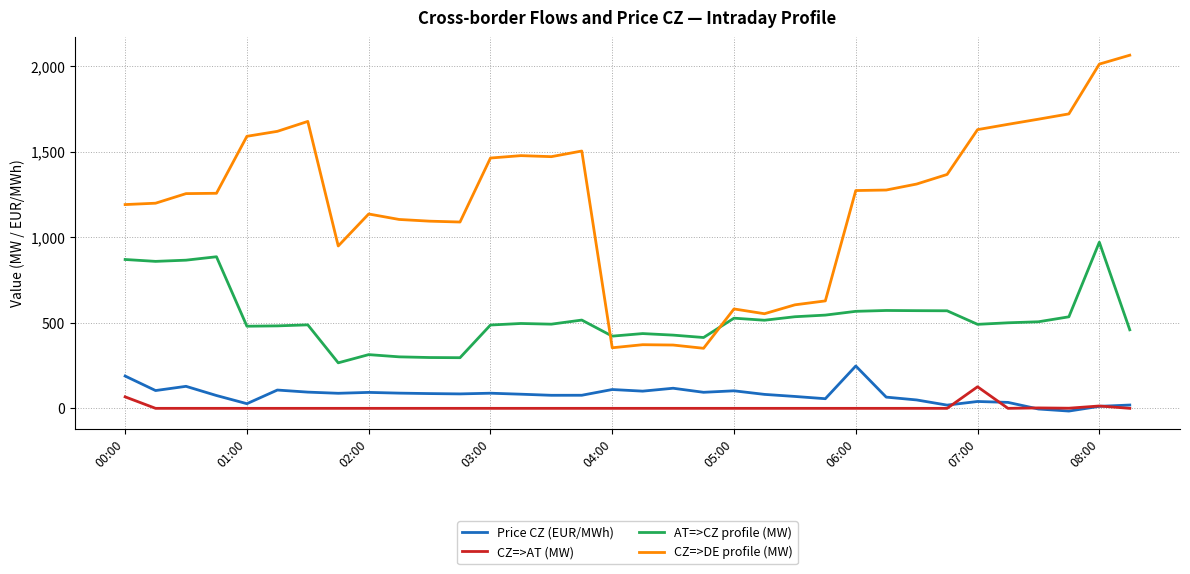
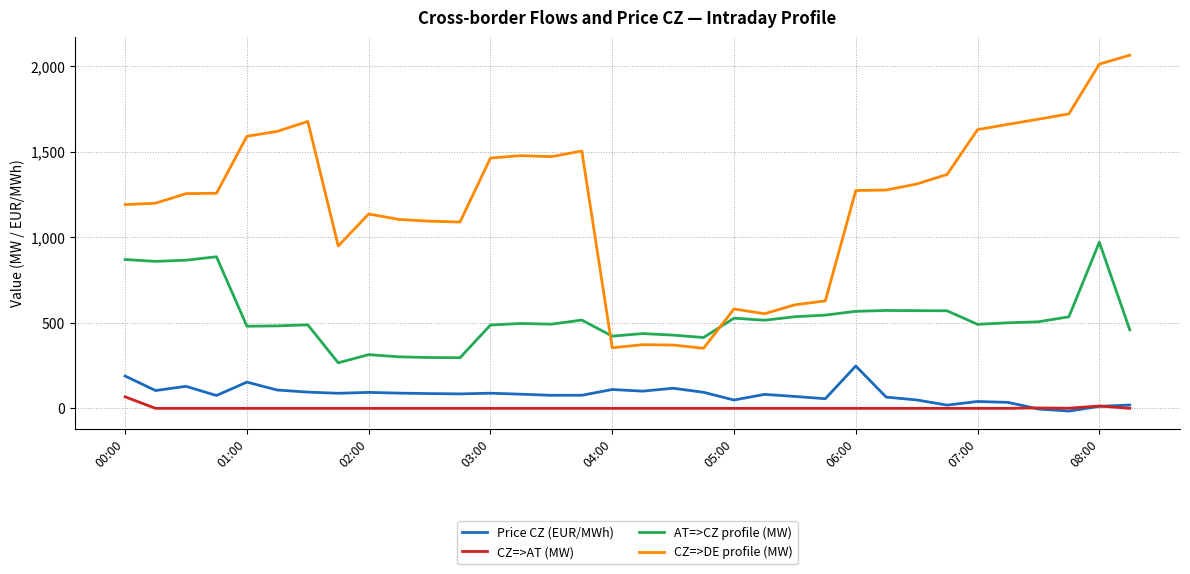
Price CZ (EUR/MWh), 01:00: 30 -> 150
Price CZ (EUR/MWh), 05:00: 100 -> 50
CZ=>AT (MW), 07:00: 130 -> 0
